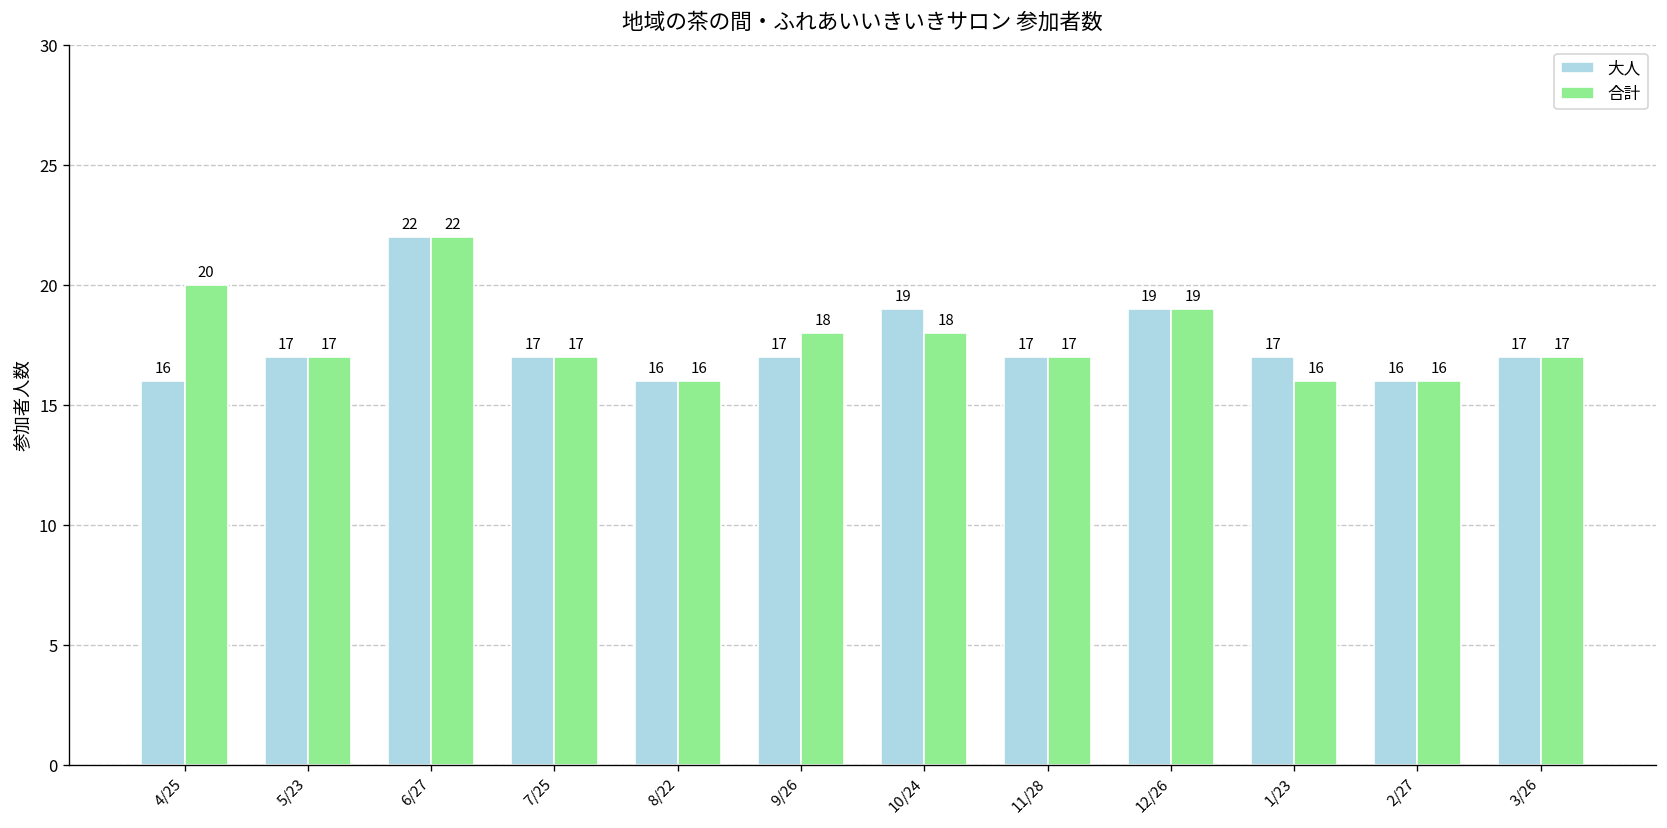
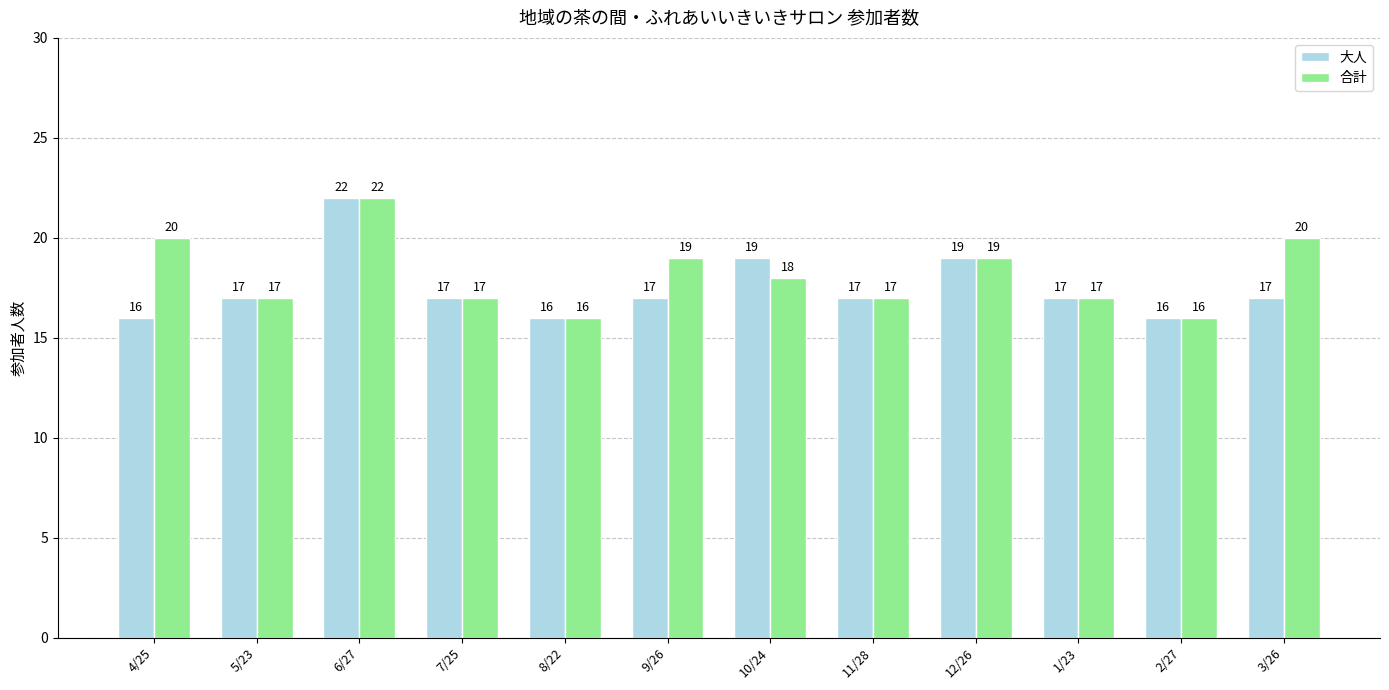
合計, 9/26: 18 -> 19
合計, 1/23: 16 -> 17
合計, 3/26: 17 -> 20
